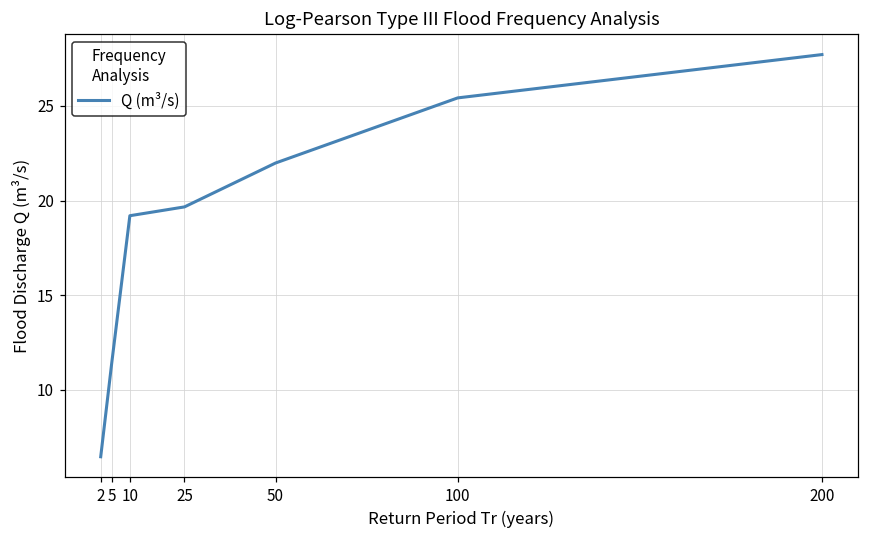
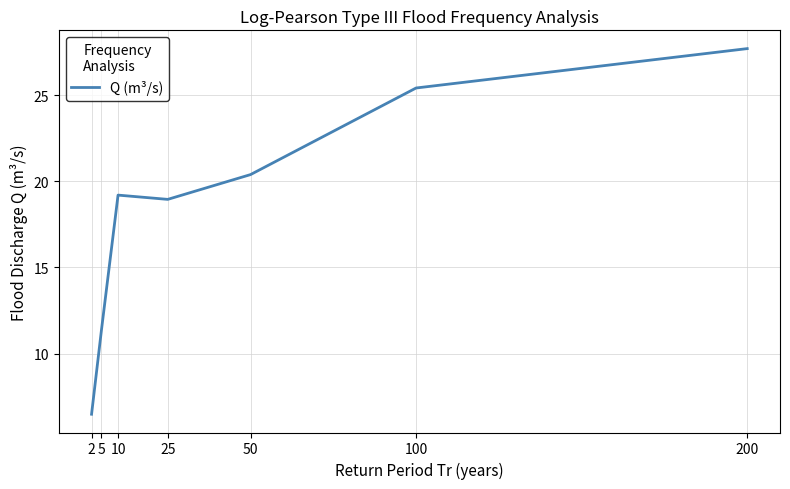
25: 19.7 -> 19.0
50: 22.0 -> 20.4
